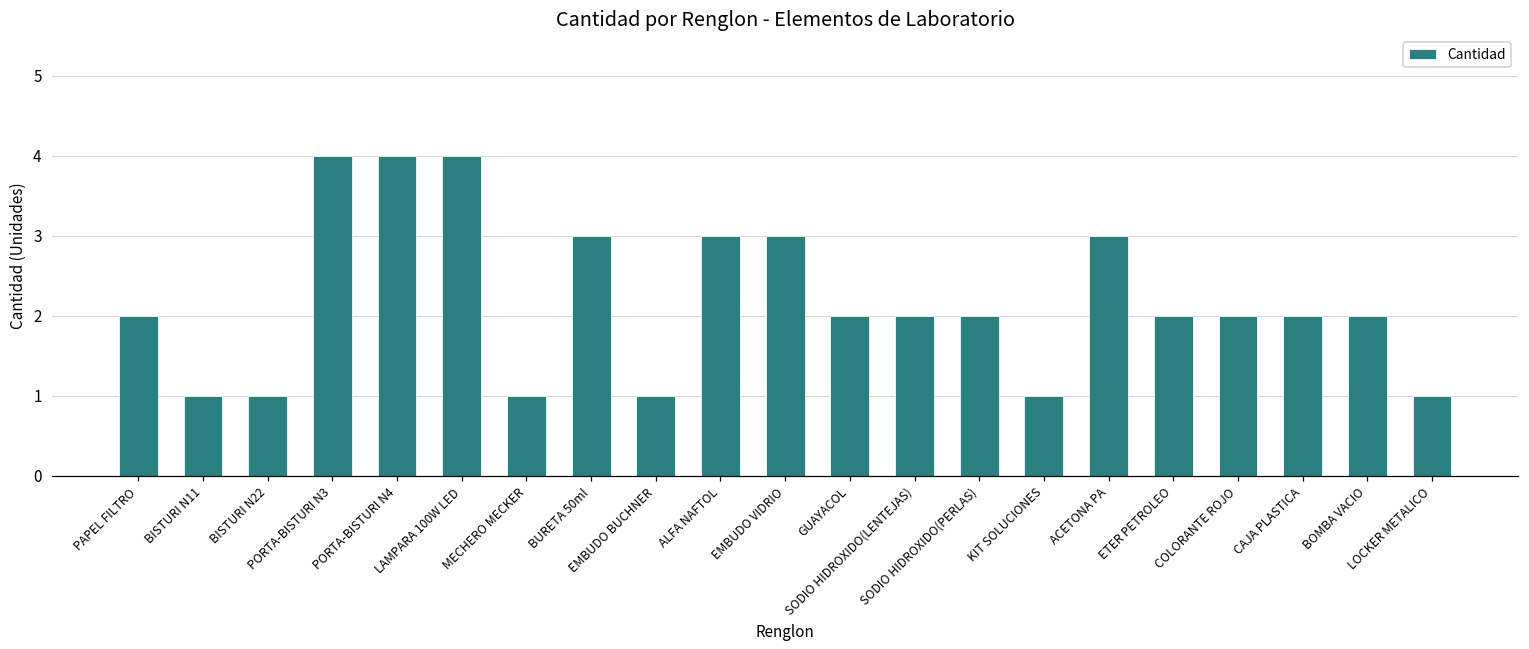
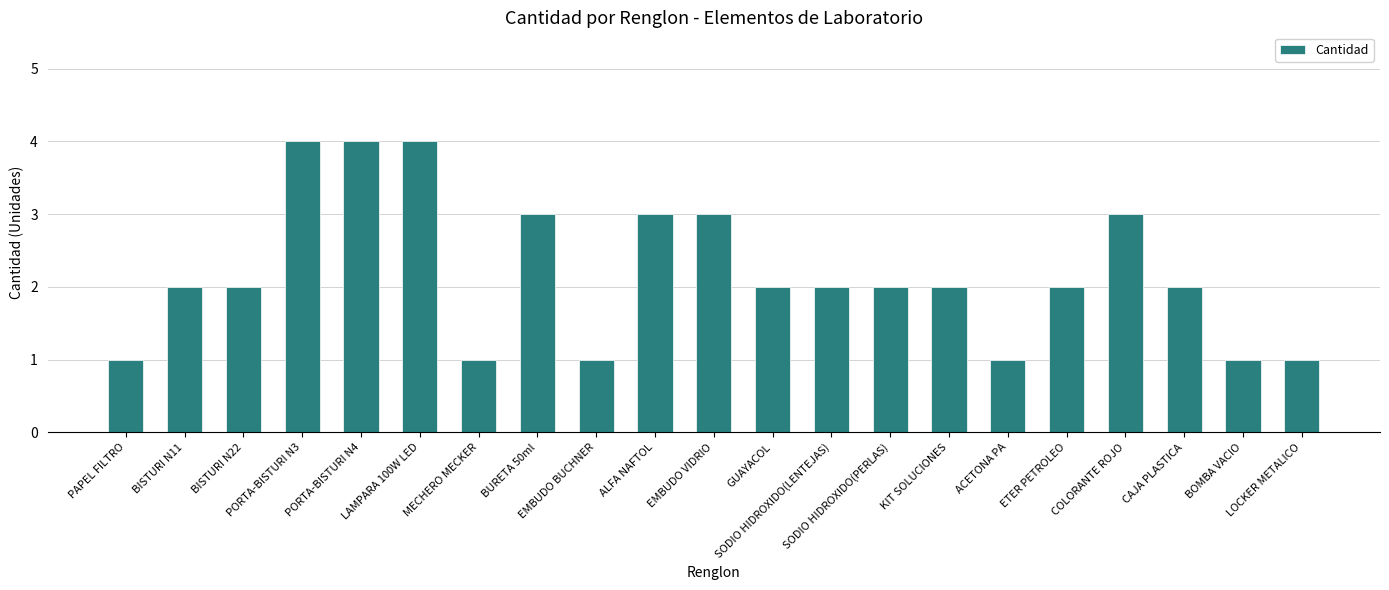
PAPEL FILTRO: 2 -> 1
BISTURI N11: 1 -> 2
BISTURI N22: 1 -> 2
KIT SOLUCIONES: 1 -> 2
ACETONA PA: 3 -> 1
COLORANTE ROJO: 2 -> 3
BOMBA VACIO: 2 -> 1
